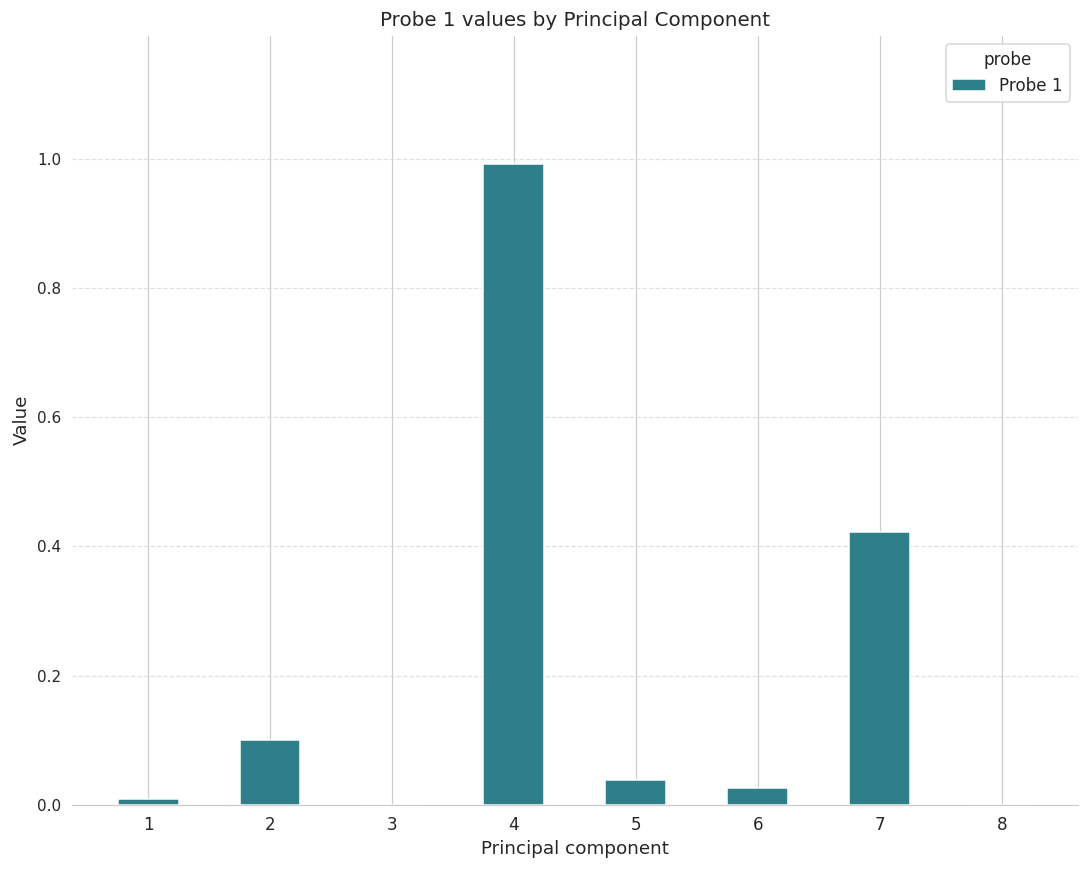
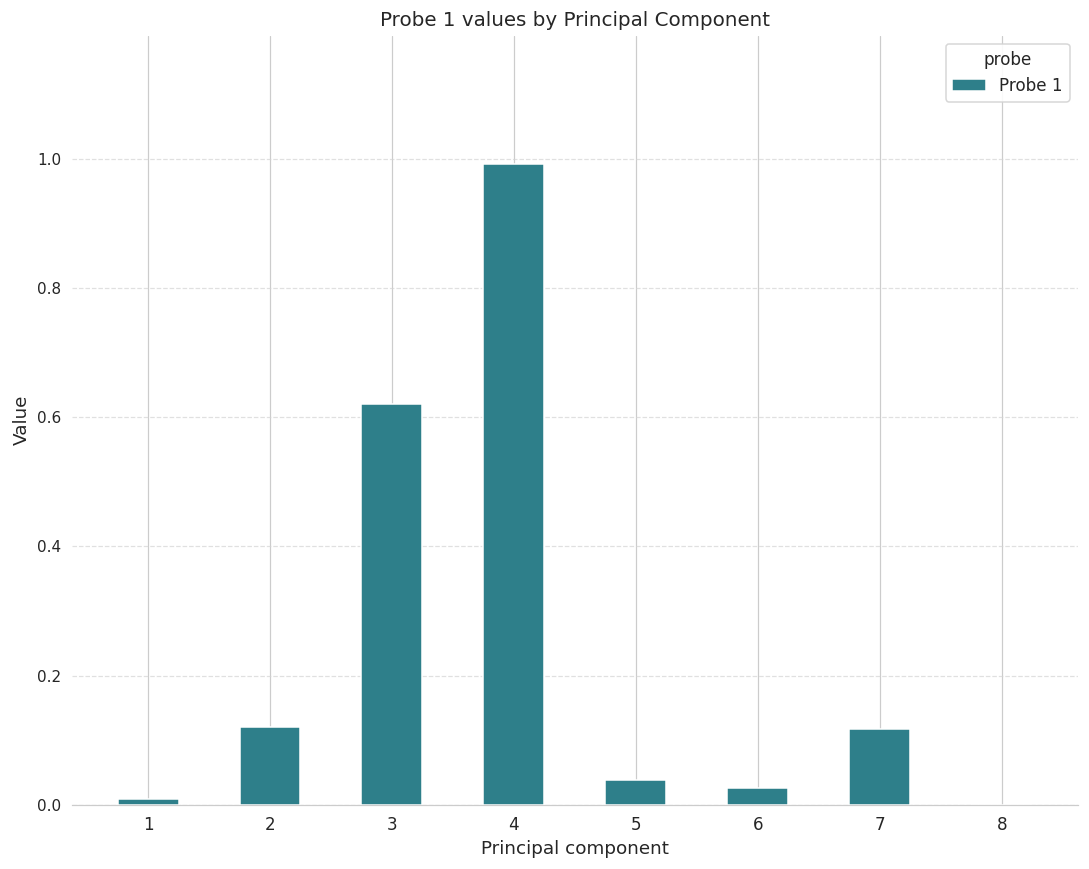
2: 0.10 -> 0.12
3: 0.00 -> 0.62
7: 0.42 -> 0.12
